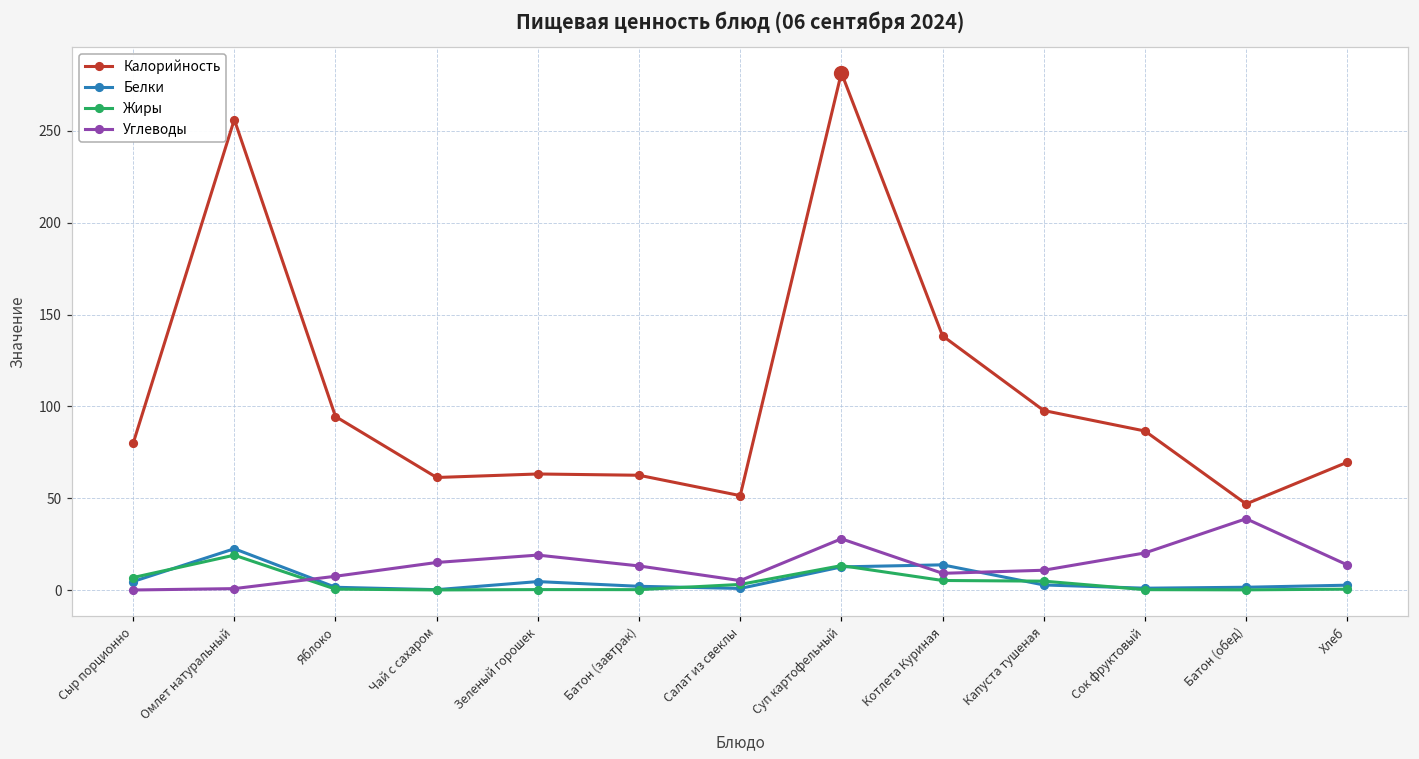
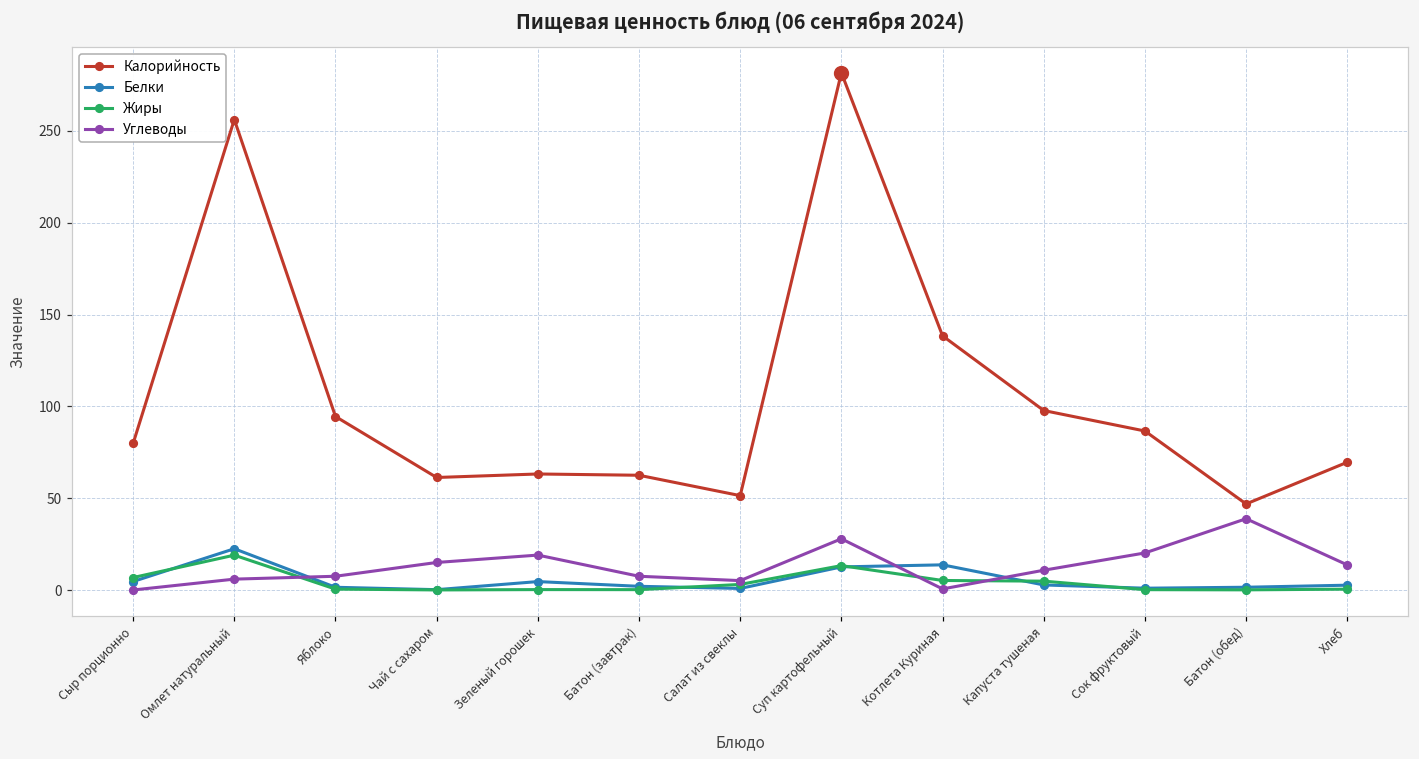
Углеводы, Омлет натуральный: 1 -> 6
Углеводы, Батон (завтрак): 13 -> 8
Углеводы, Котлета Куриная: 9 -> 1
